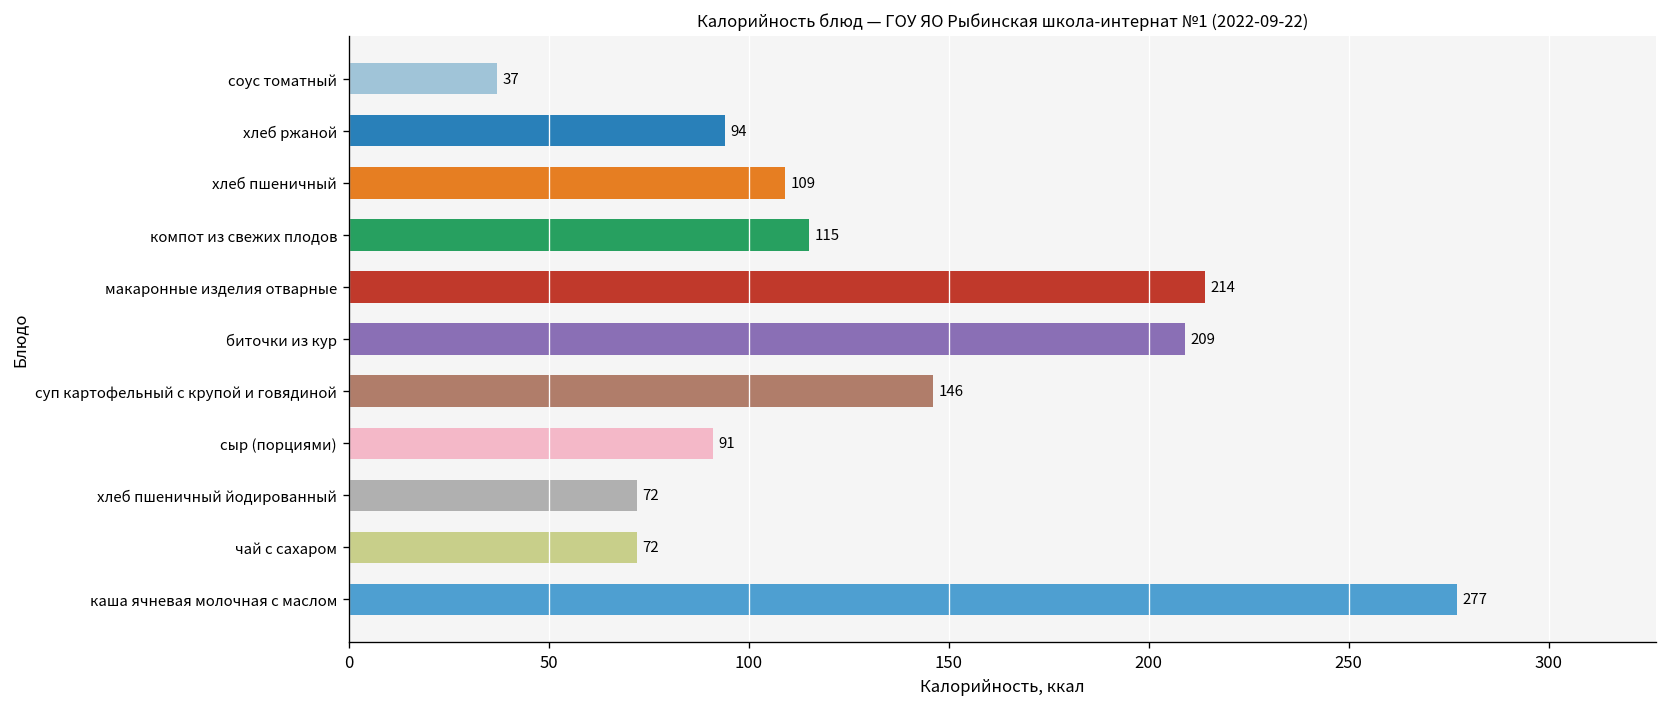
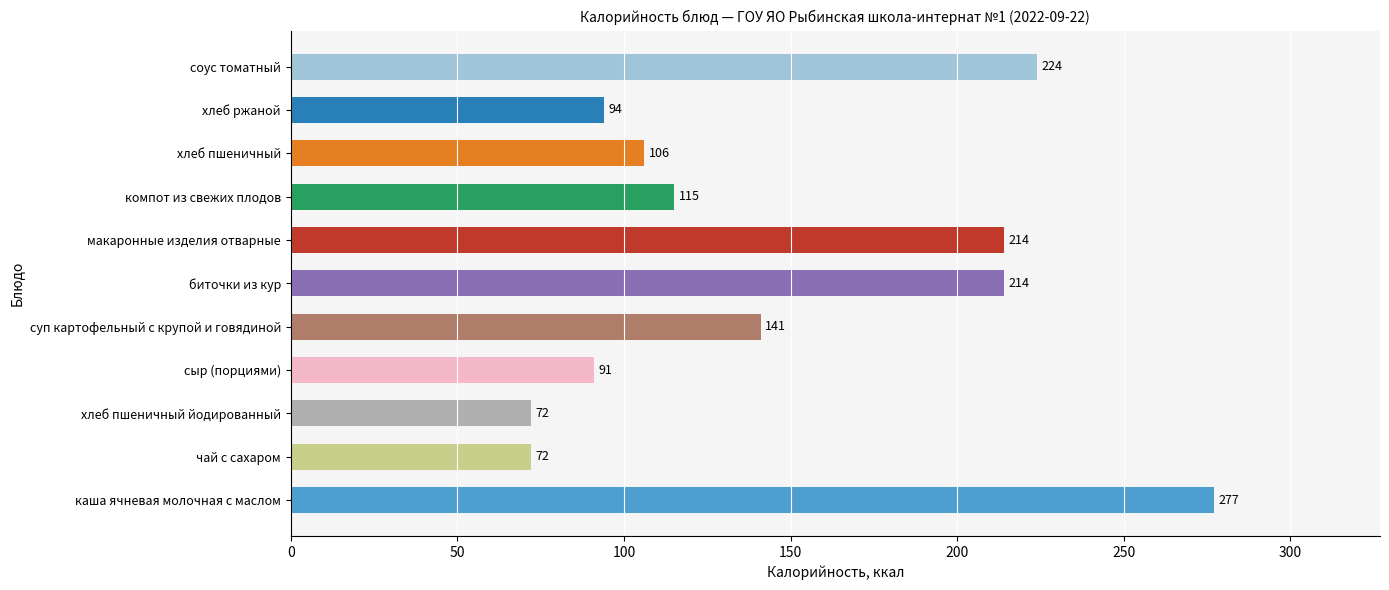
соус томатный: 37 -> 224
хлеб пшеничный: 109 -> 106
биточки из кур: 209 -> 214
суп картофельный с крупой и говядиной: 146 -> 141
